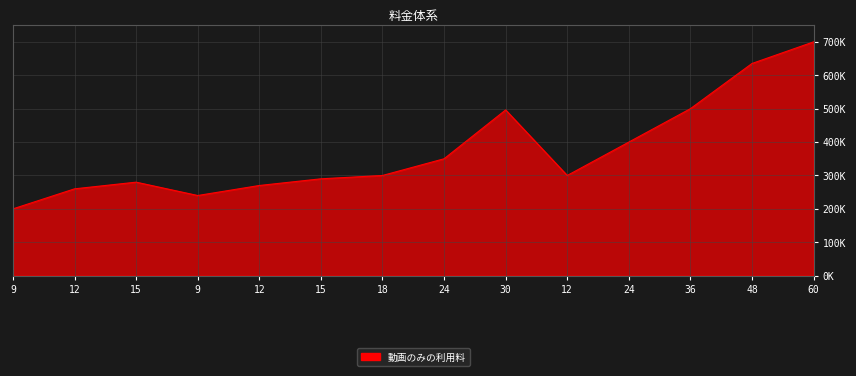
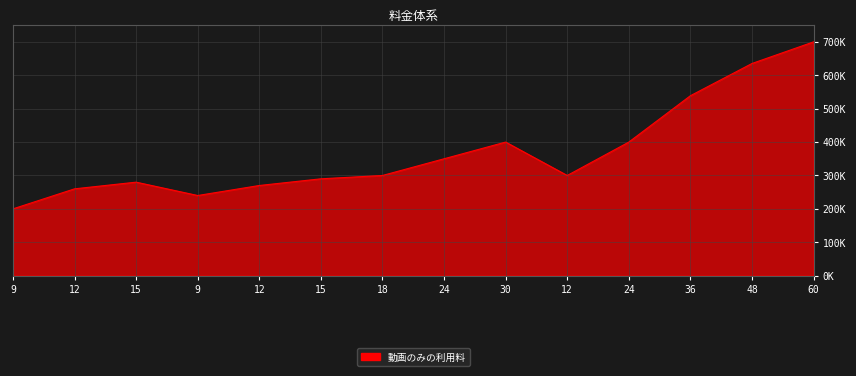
30: 500000 -> 400000
36: 500000 -> 540000
